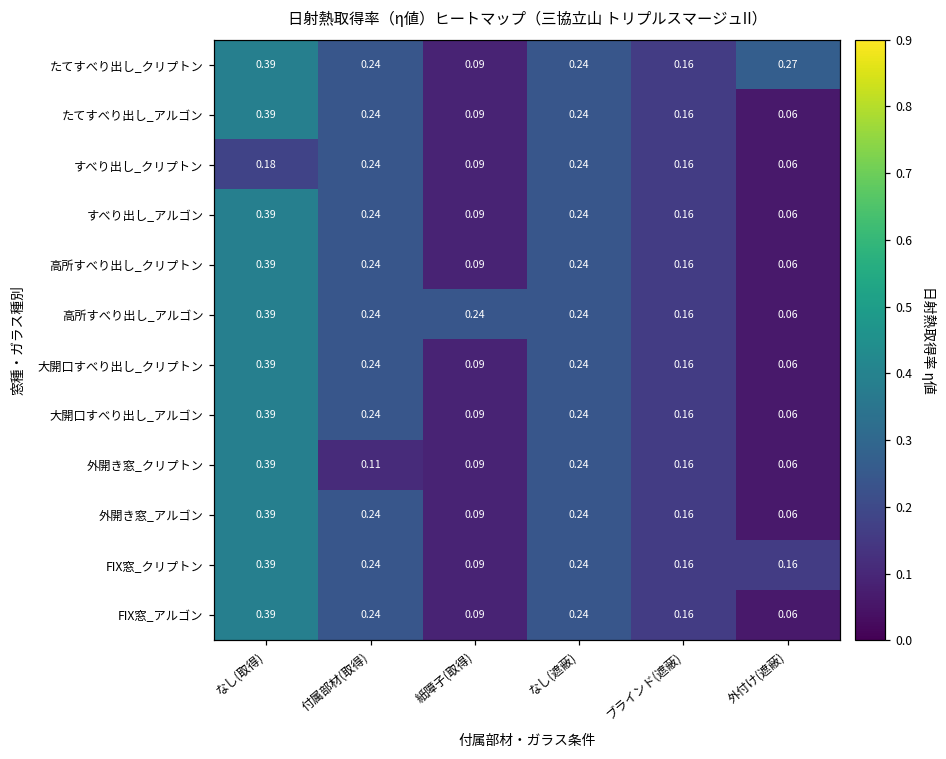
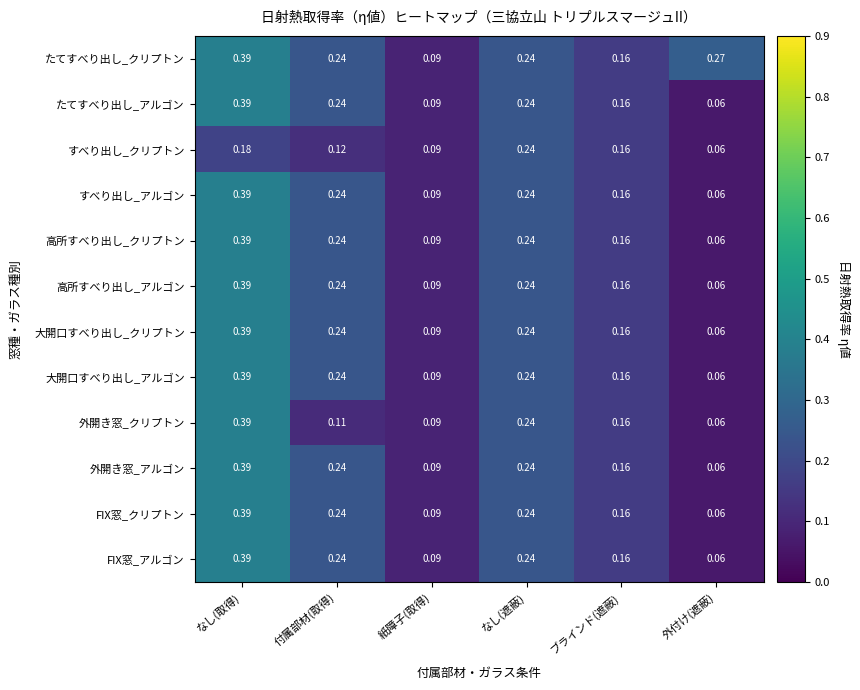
すべり出し_クリプトン, 付属部材(取得): 0.24 -> 0.12
高所すべり出し_アルゴン, 紙障子(取得): 0.24 -> 0.09
FIX窓_クリプトン, 外付け(遮蔽): 0.16 -> 0.06
